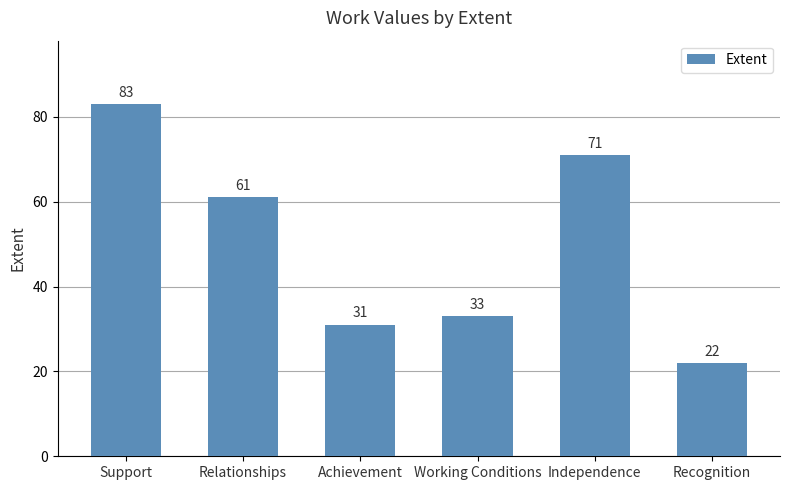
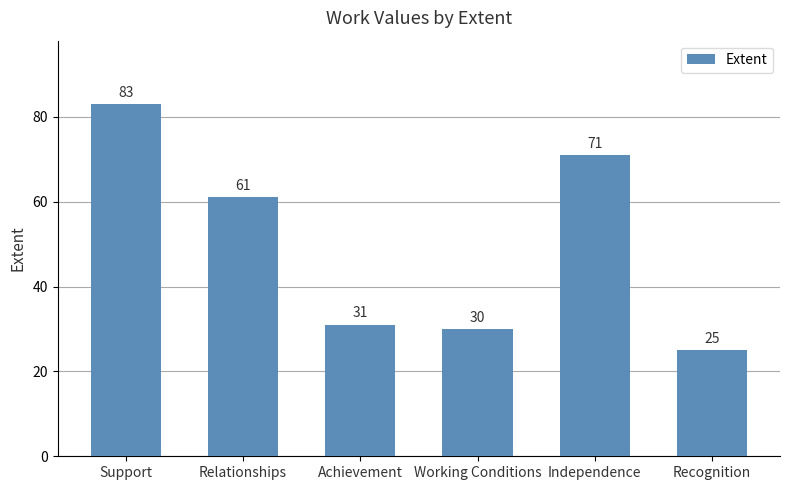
Working Conditions: 33 -> 30
Recognition: 22 -> 25
